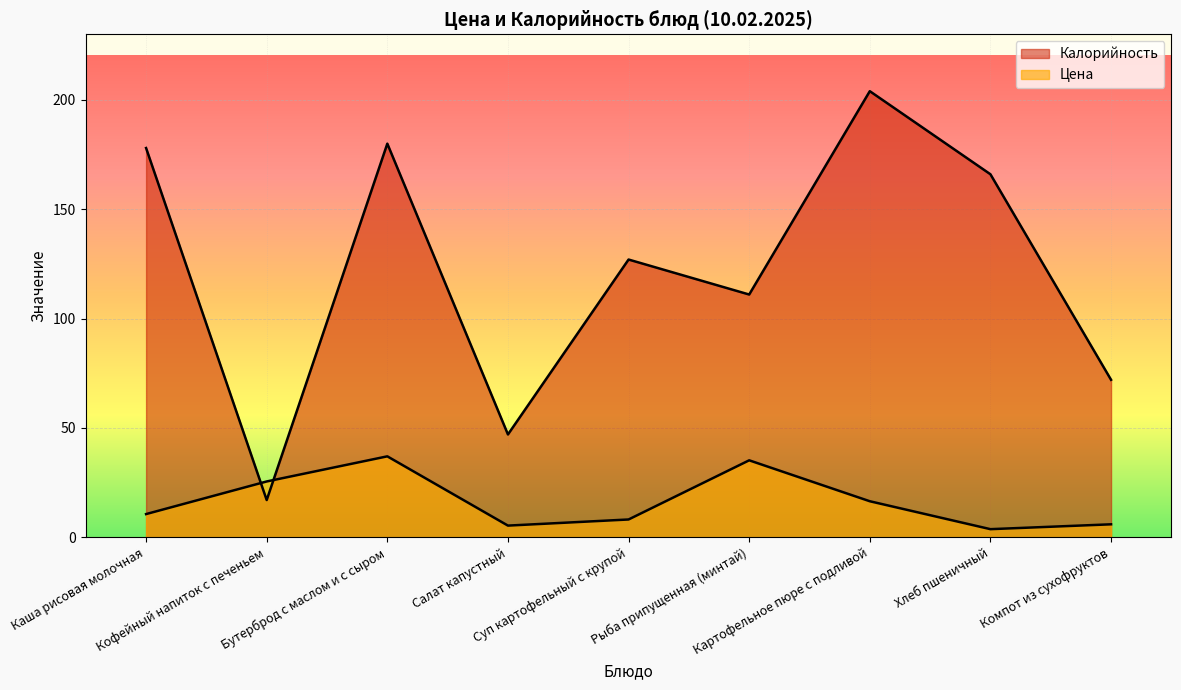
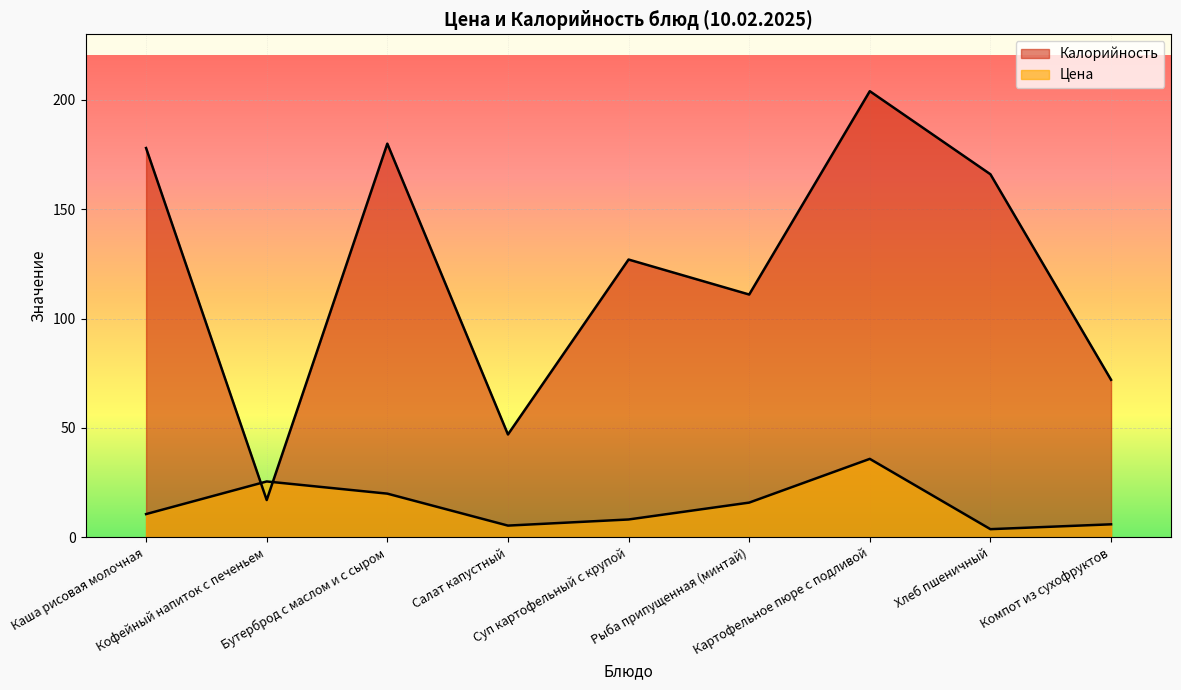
Цена, Бутерброд с маслом и с сыром: 37 -> 20
Цена, Рыба припущенная (минтай): 35 -> 16
Цена, Картофельное пюре с подливой: 16 -> 36
